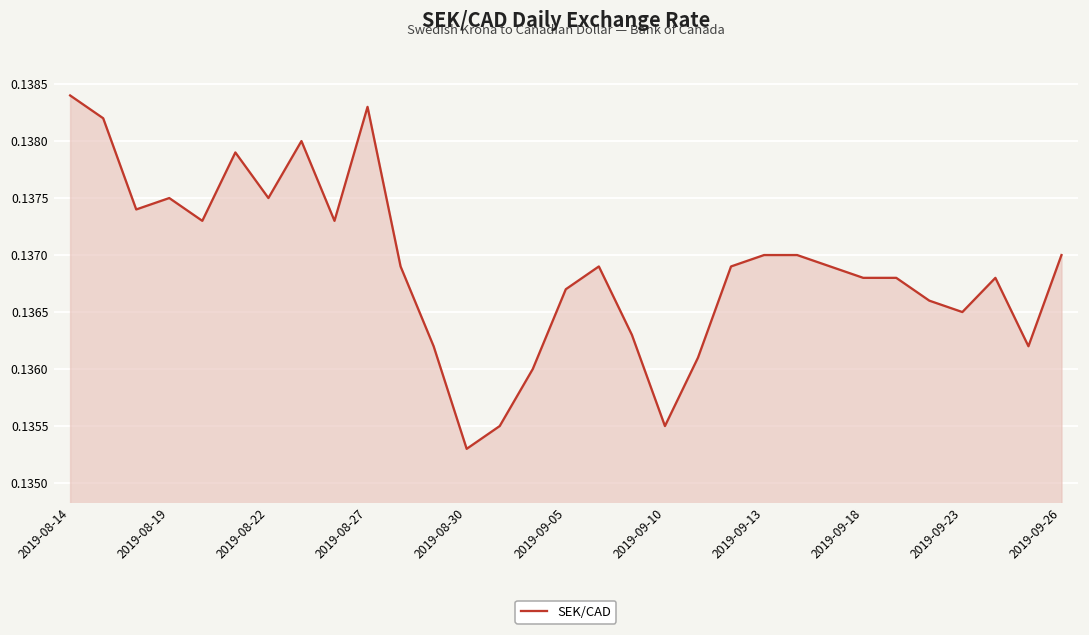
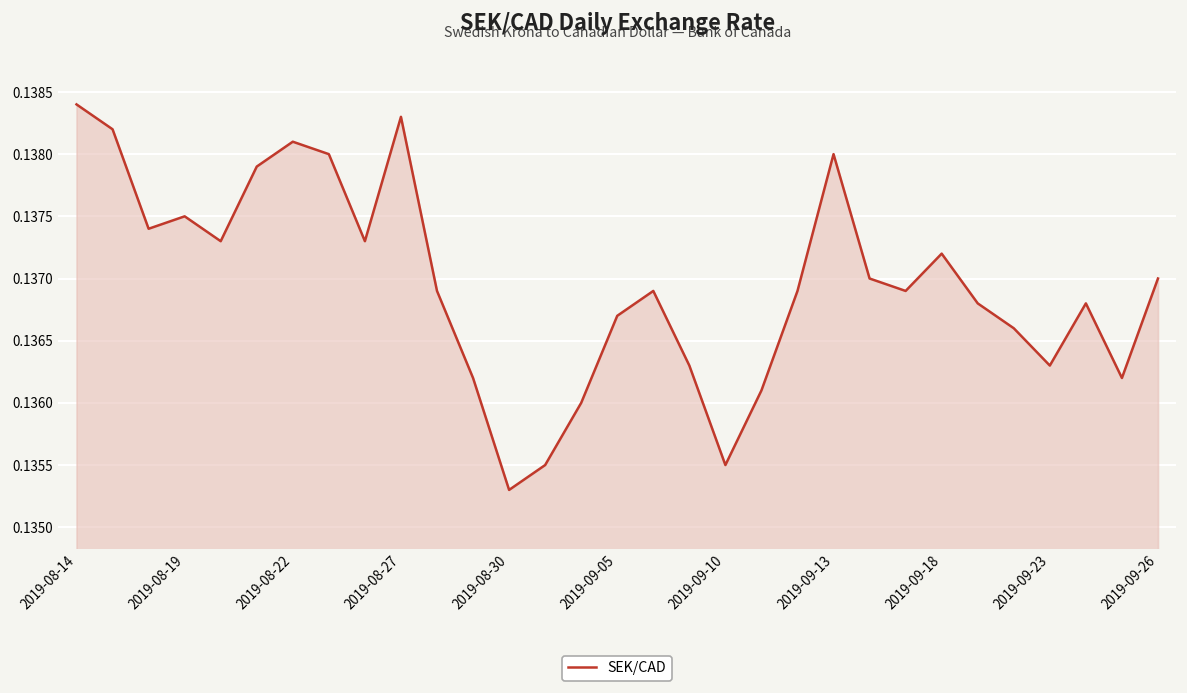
2019-08-22: 0.1375 -> 0.1381
2019-09-13: 0.137 -> 0.138
2019-09-18: 0.1368 -> 0.1372
2019-09-23: 0.1365 -> 0.1363
